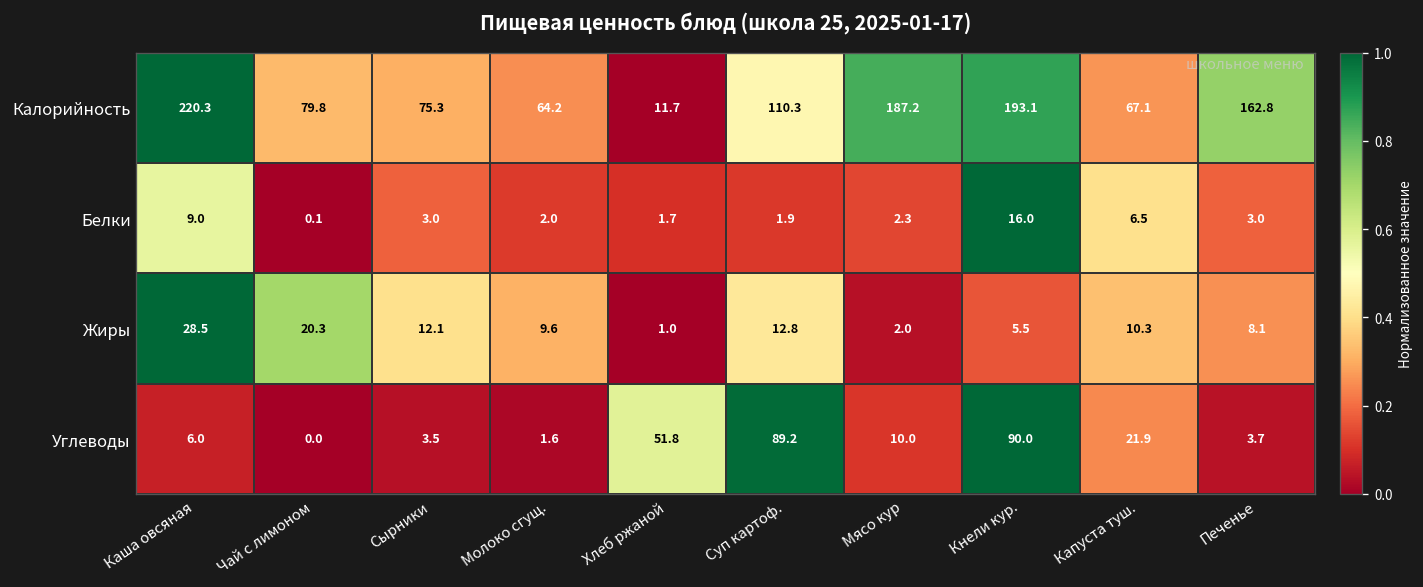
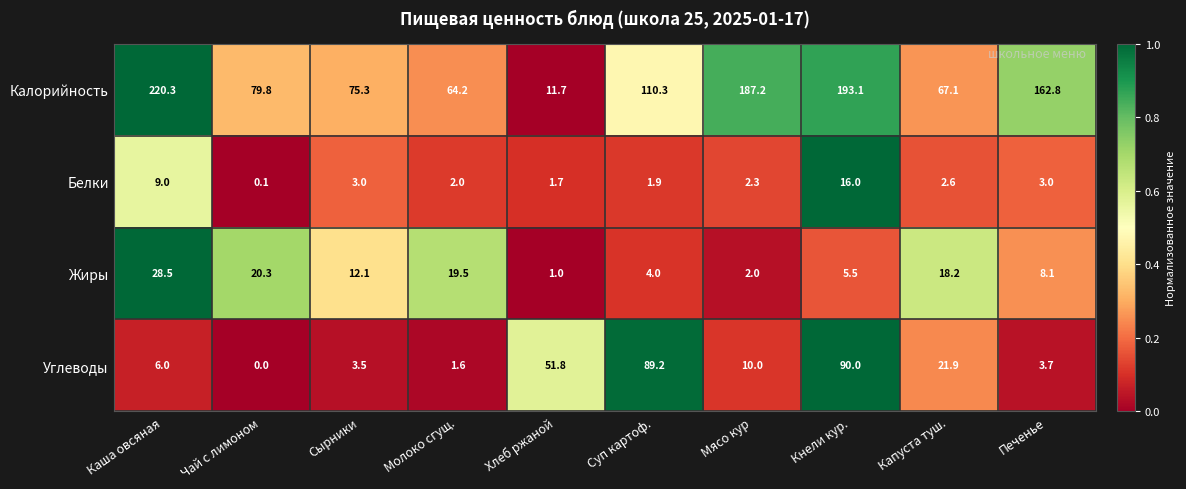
Белки, Капуста туш.: 6.5 -> 2.6
Жиры, Молоко сгущ.: 9.6 -> 19.5
Жиры, Суп картоф.: 12.8 -> 4.0
Жиры, Капуста туш.: 10.3 -> 18.2
